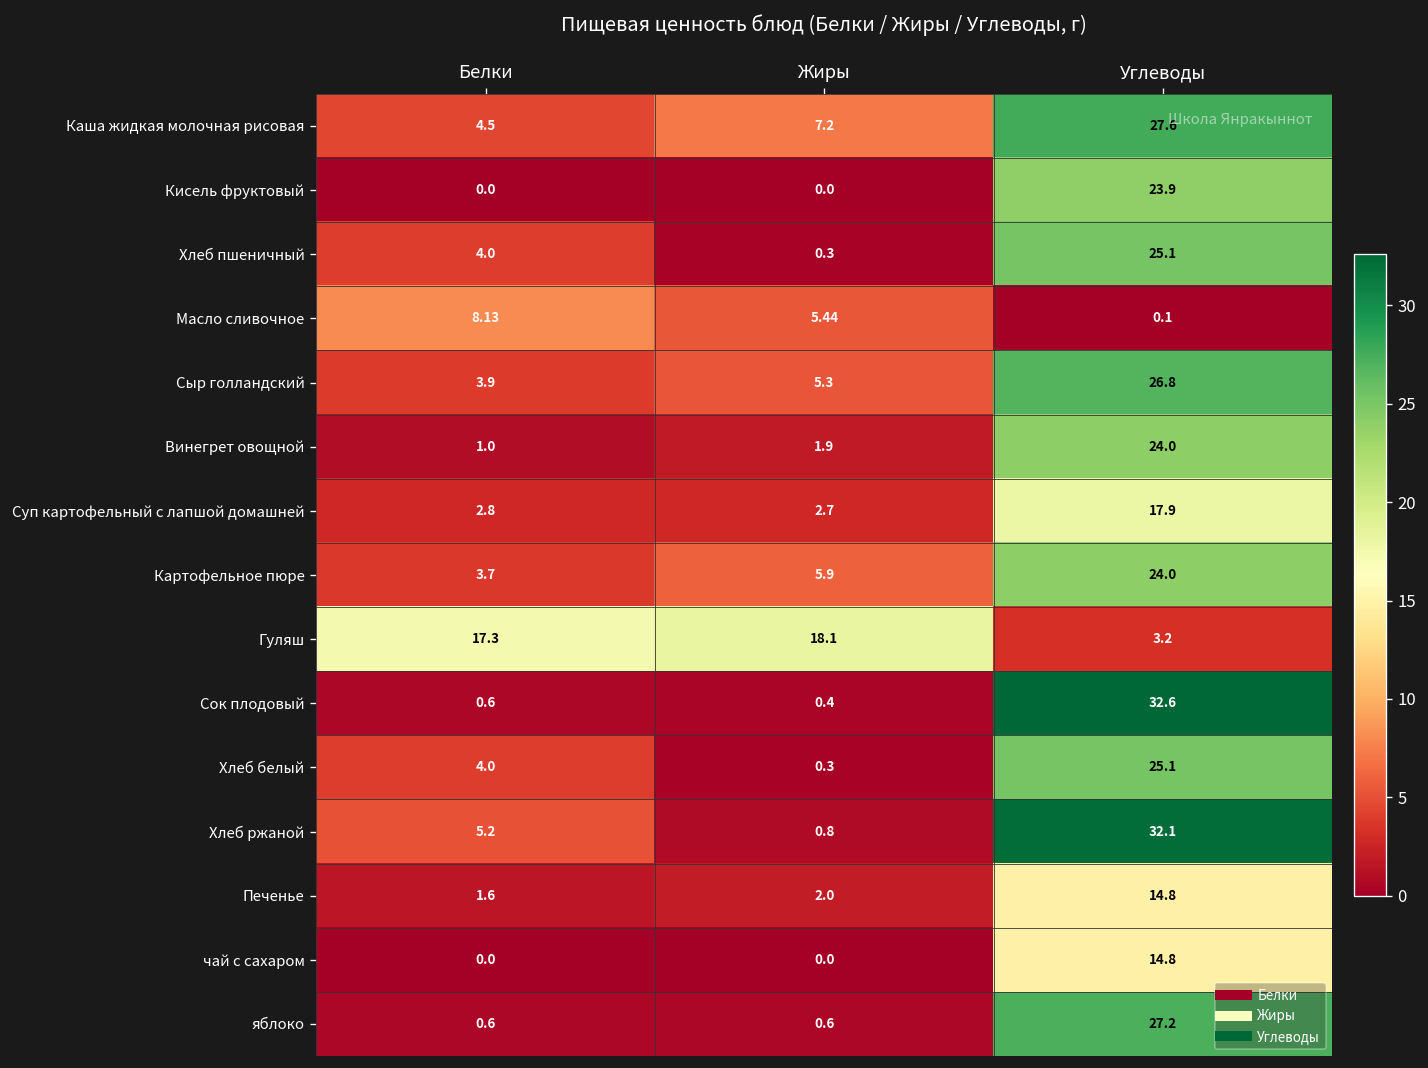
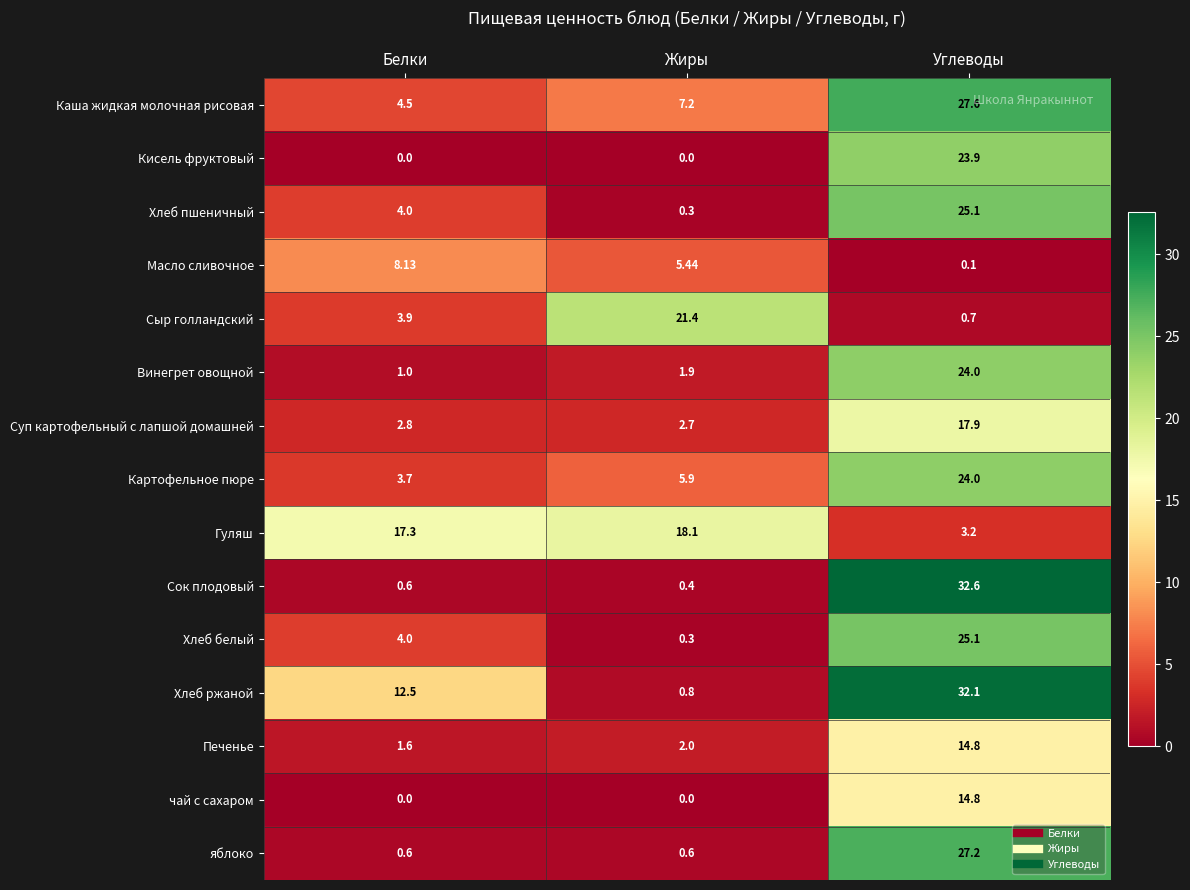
Сыр голландский, Жиры: 5.3 -> 21.4
Сыр голландский, Углеводы: 26.8 -> 0.7
Хлеб ржаной, Белки: 5.2 -> 12.5
